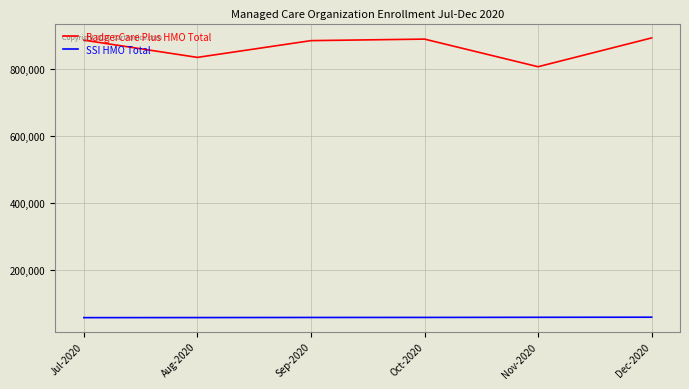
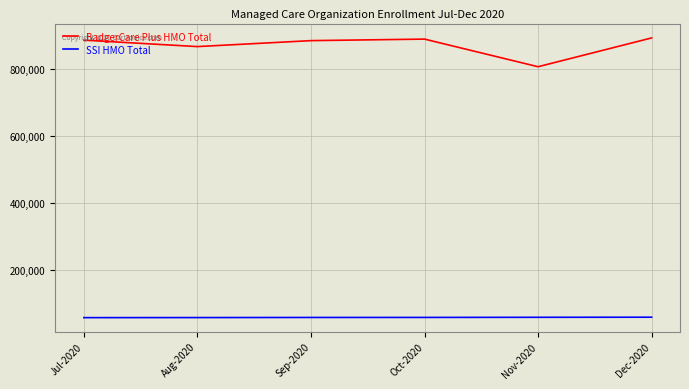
BadgerCare Plus HMO Total, Aug-2020: 840,000 -> 870,000
